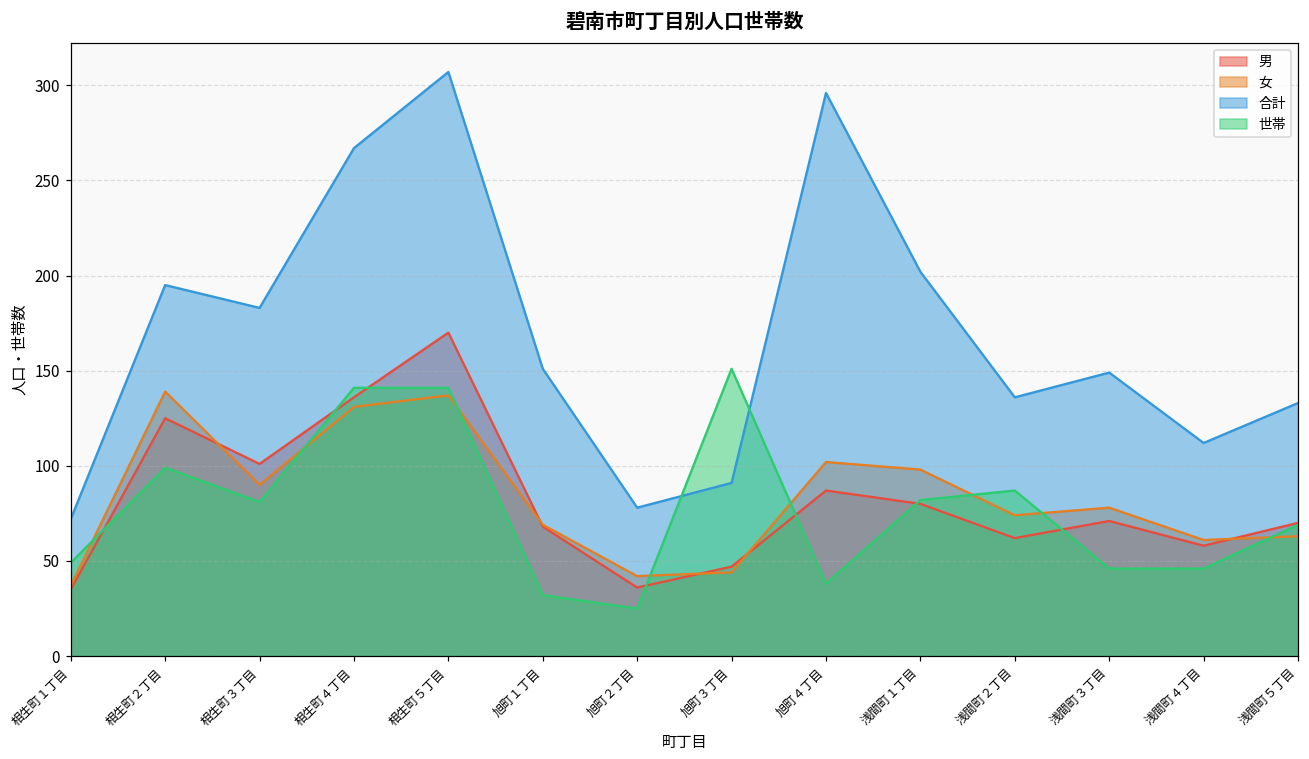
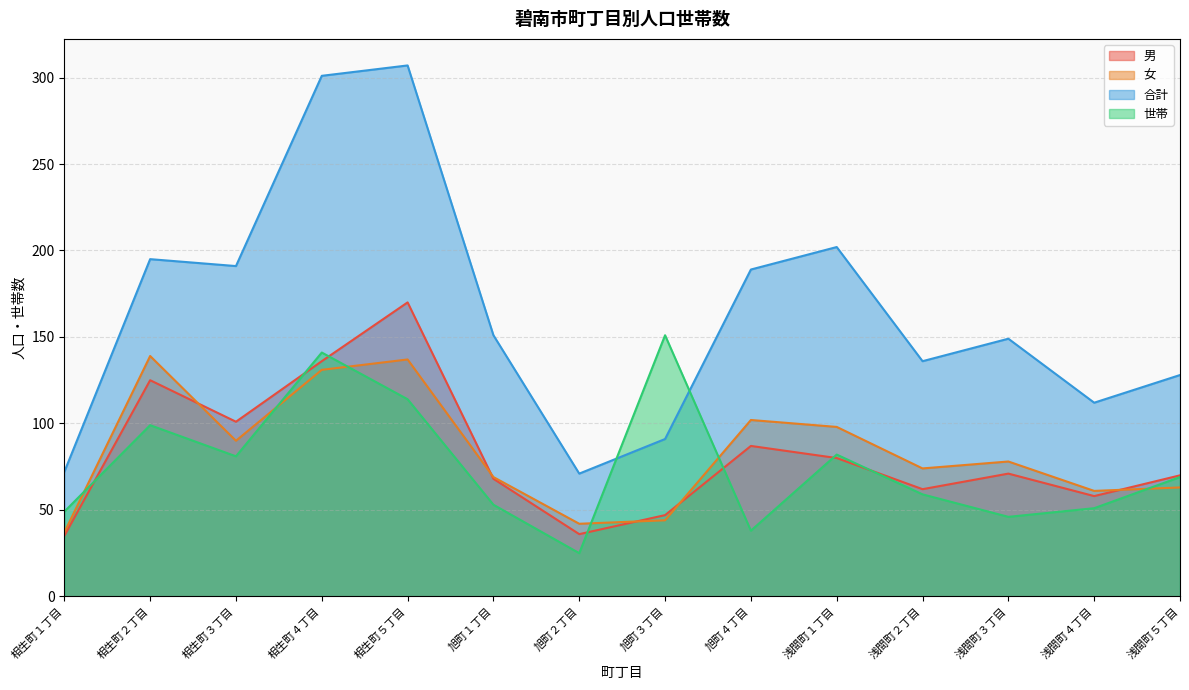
合計, 相生町３丁目: 183 -> 191
合計, 相生町４丁目: 267 -> 301
世帯, 相生町５丁目: 141 -> 114
世帯, 旭町１丁目: 32 -> 53
合計, 旭町２丁目: 78 -> 71
合計, 旭町４丁目: 296 -> 189
世帯, 浅間町２丁目: 87 -> 59
世帯, 浅間町４丁目: 46 -> 51
合計, 浅間町５丁目: 133 -> 128
